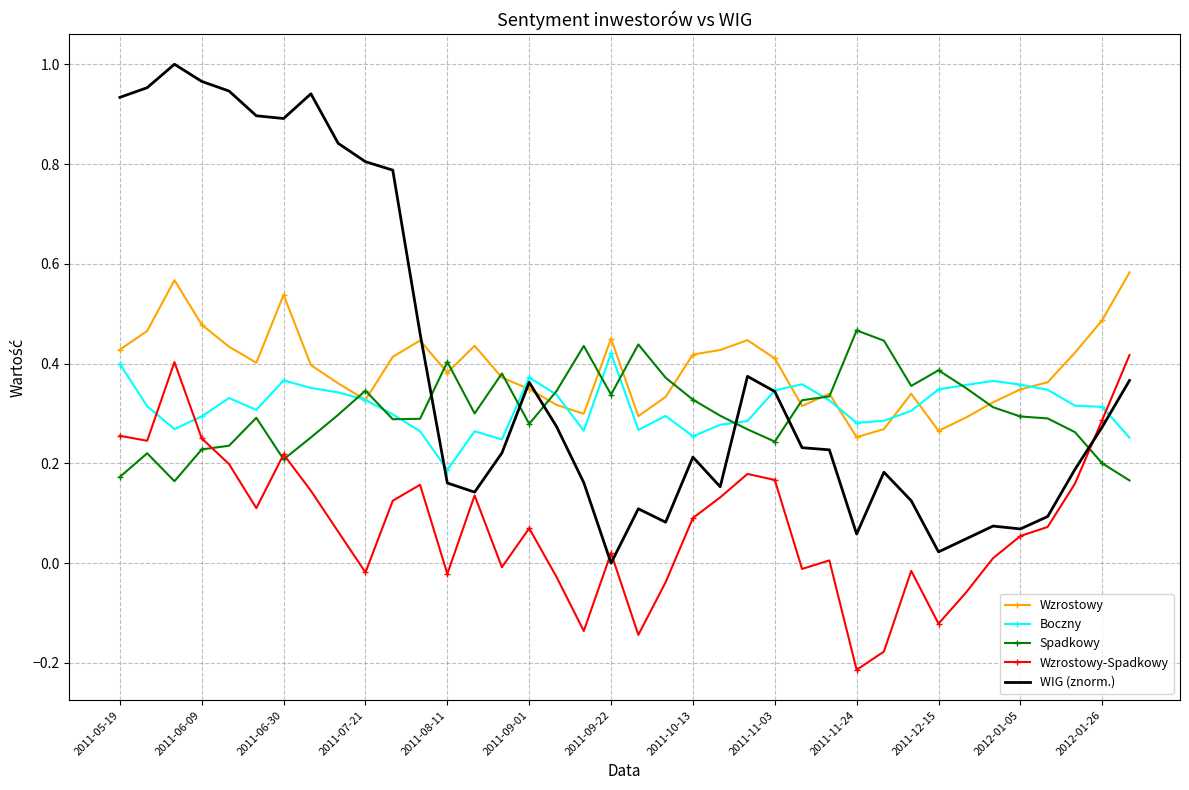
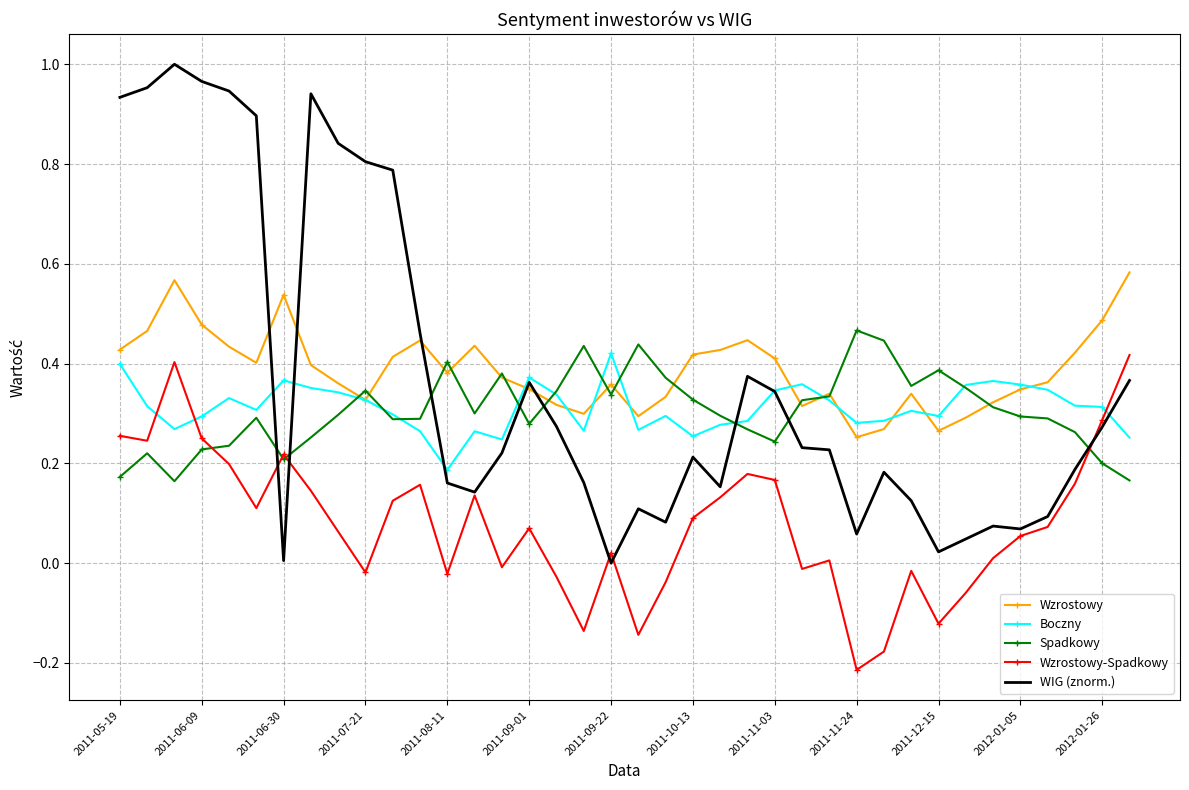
WIG (znorm.), 2011-06-30: 0.89 -> 0.00
Wzrostowy, 2011-09-22: 0.45 -> 0.36
Boczny, 2011-12-15: 0.35 -> 0.29
